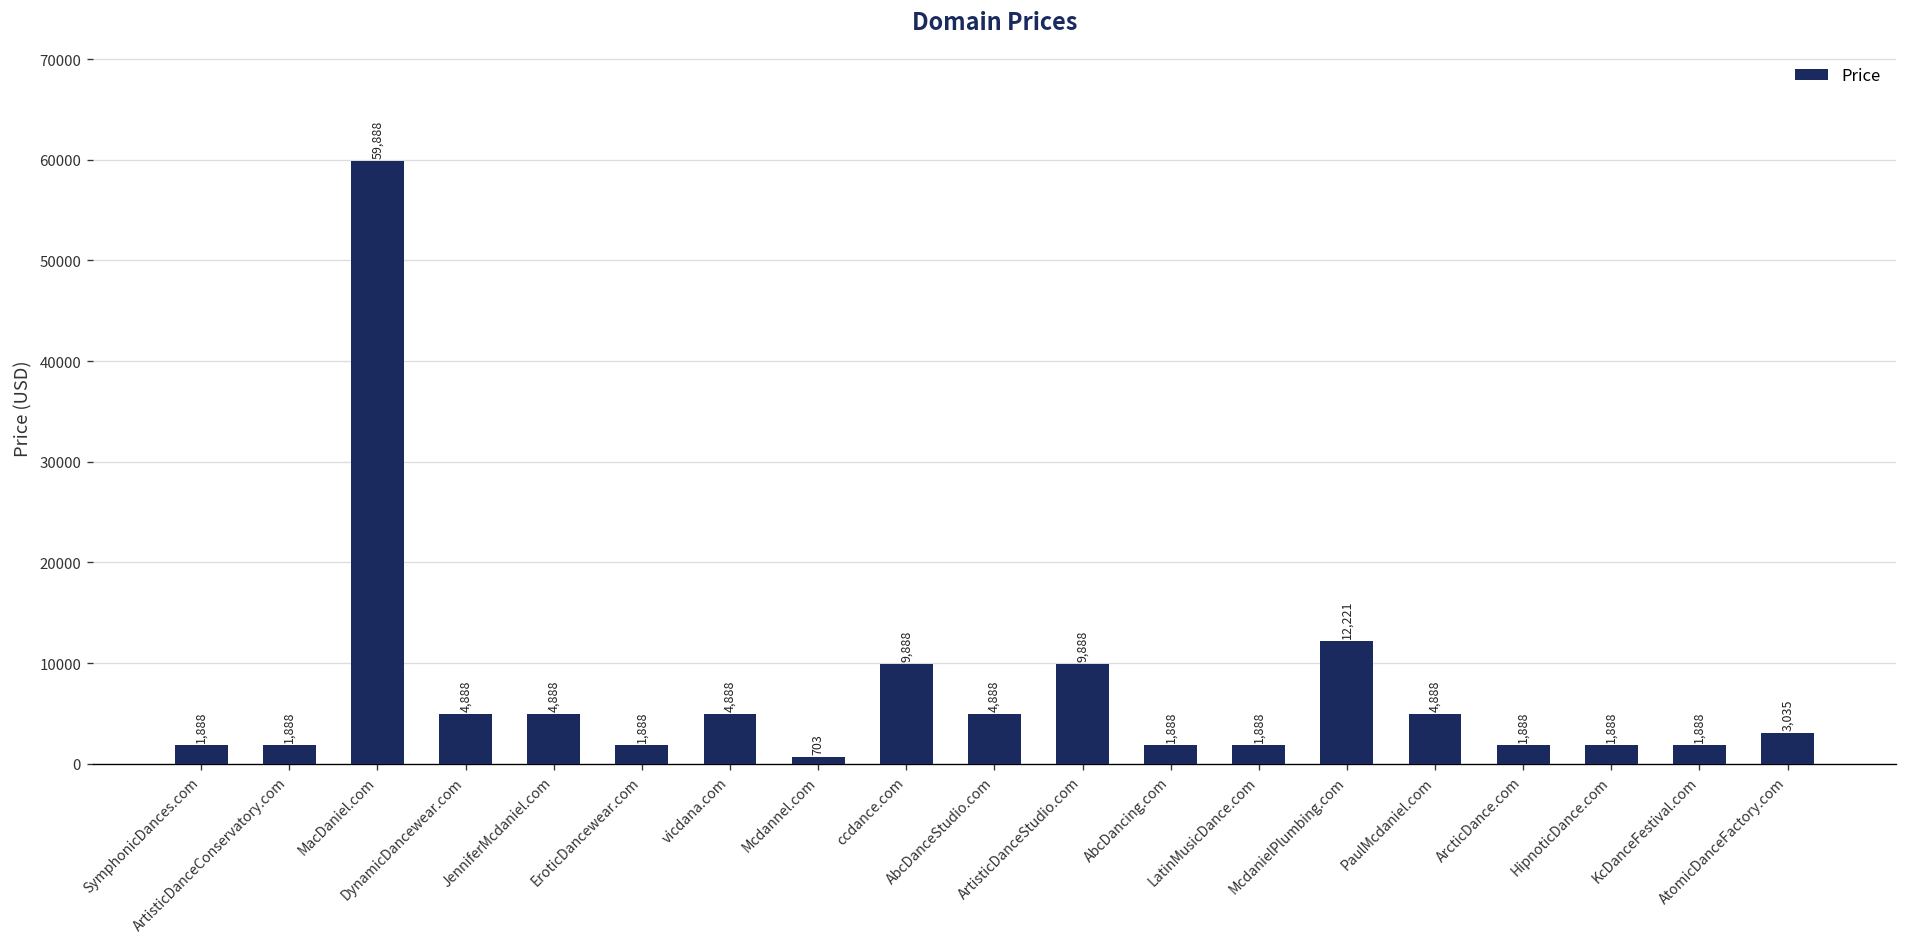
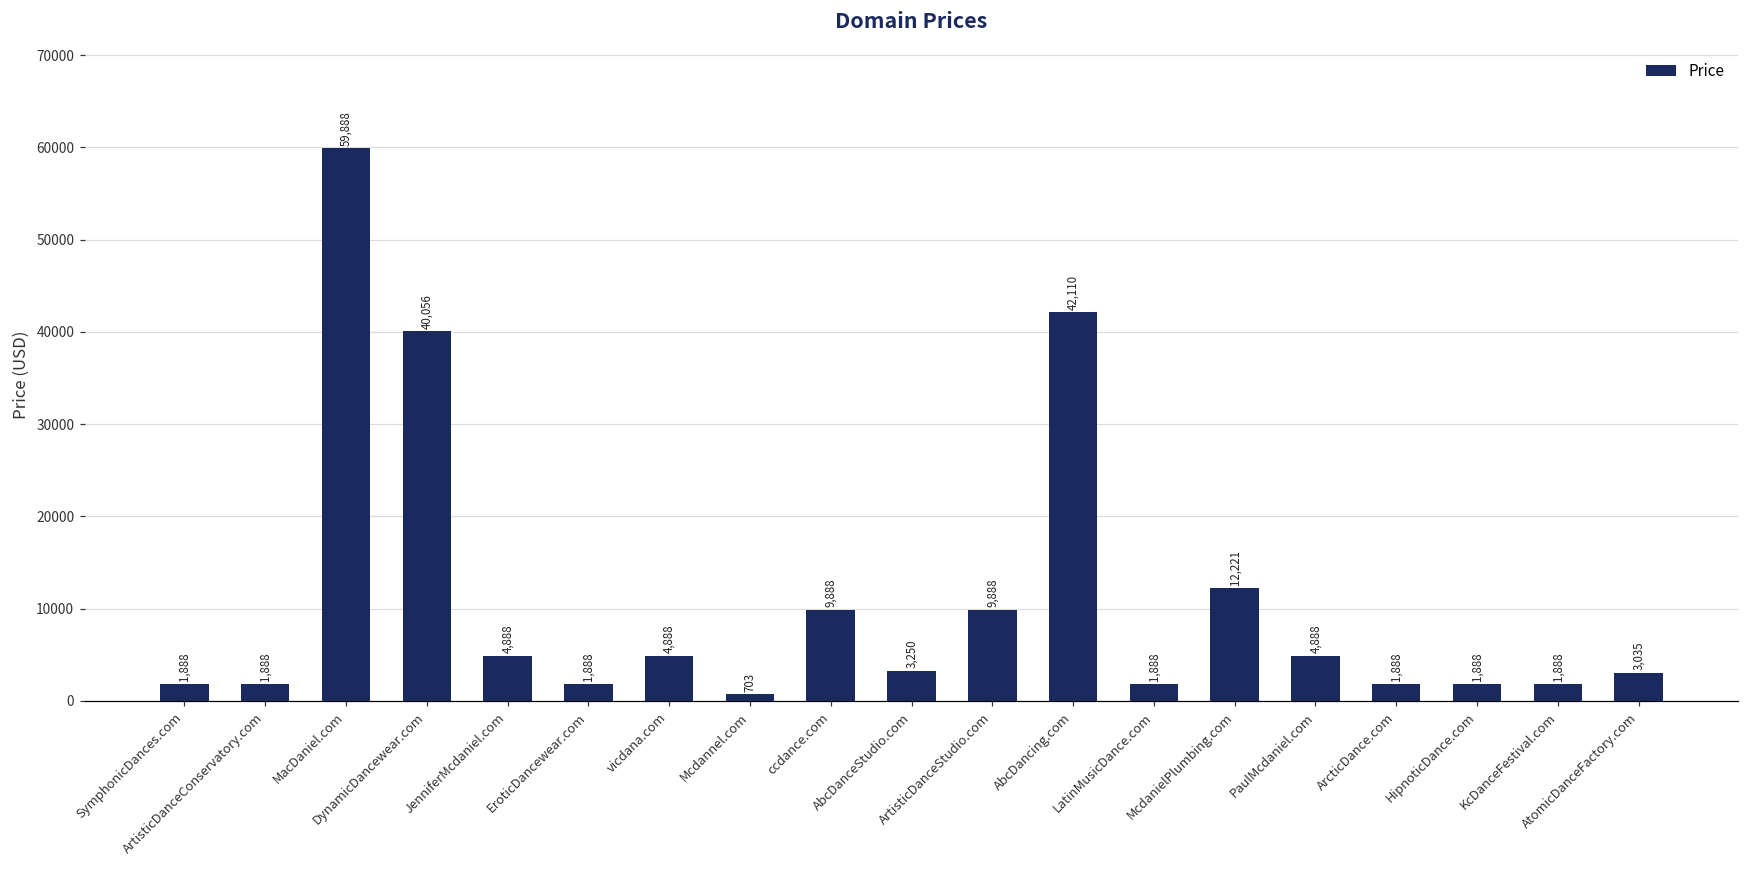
DynamicDancewear.com: 4,888 -> 40,056
AbcDanceStudio.com: 4,888 -> 3,250
AbcDancing.com: 1,888 -> 42,110
